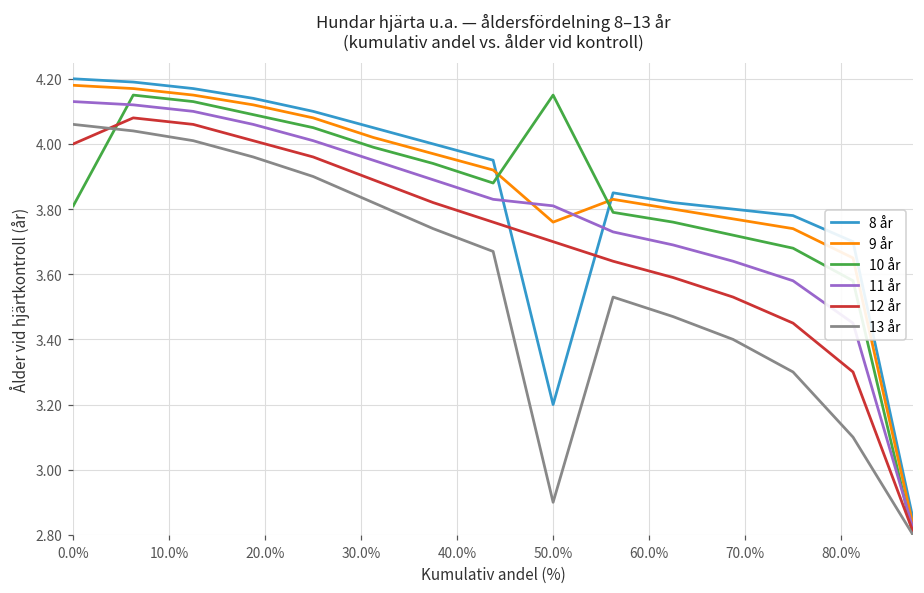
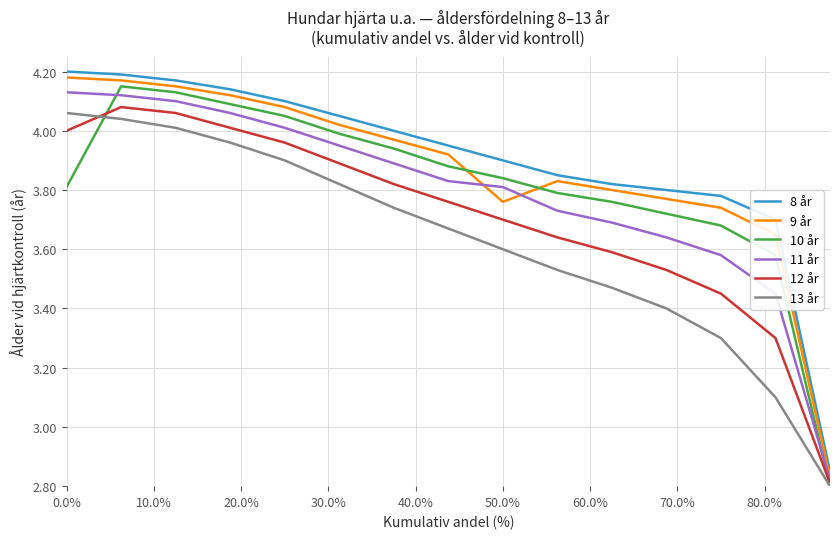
8 år, 50.0%: 3.2 -> 3.9
10 år, 50.0%: 4.15 -> 3.84
13 år, 50.0%: 2.9 -> 3.6
